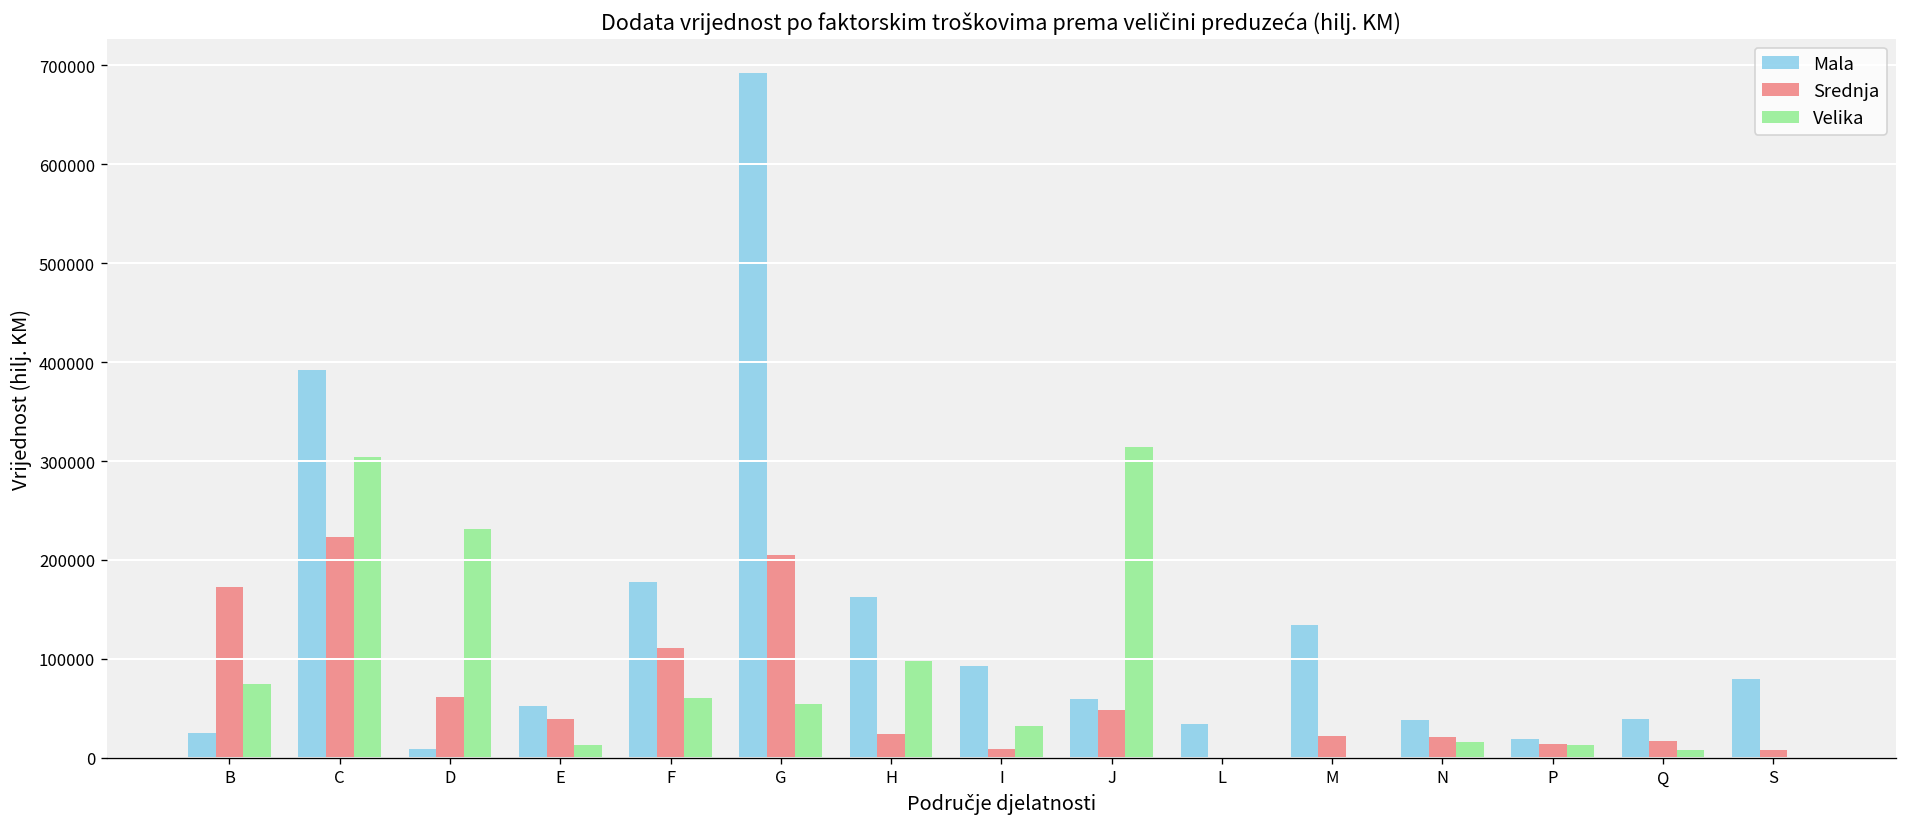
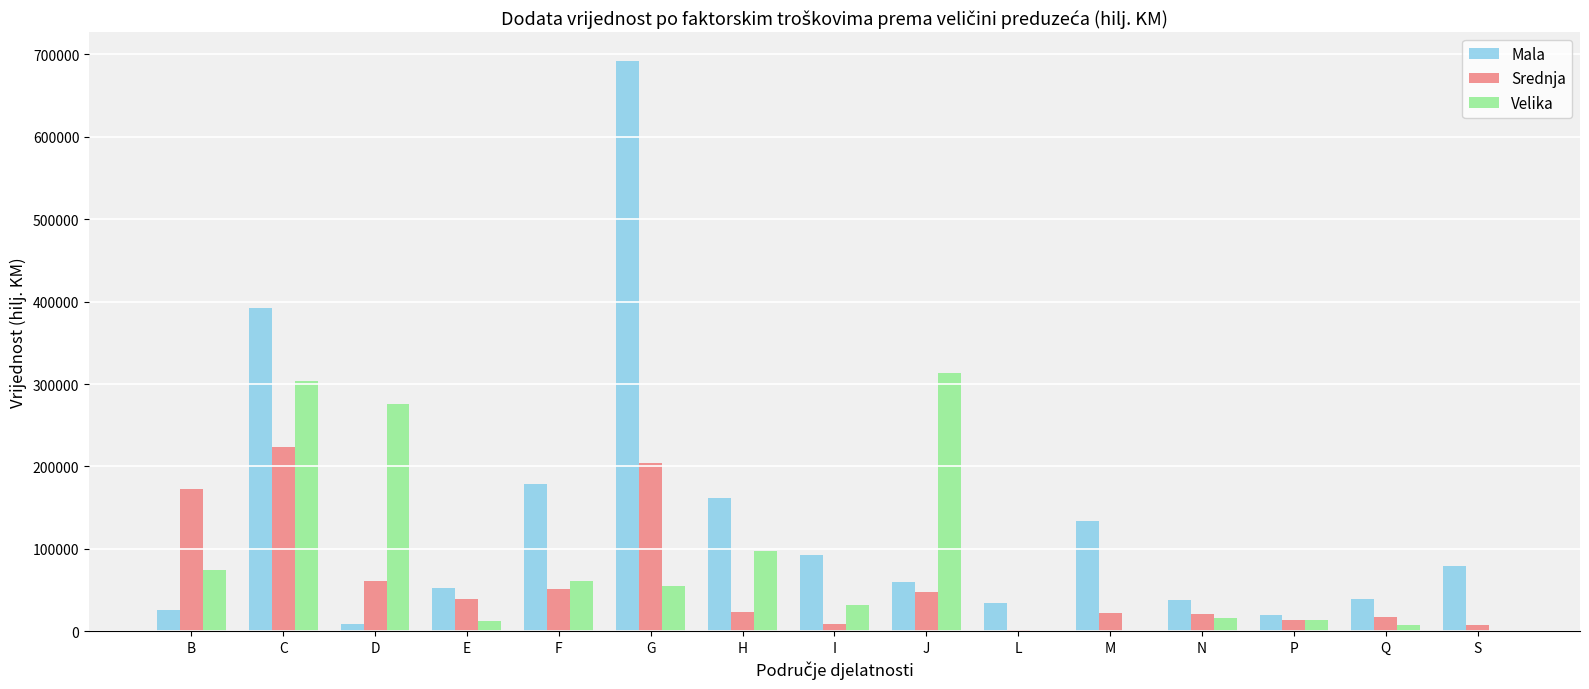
Velika, D: 230000 -> 280000
Srednja, F: 110000 -> 50000
